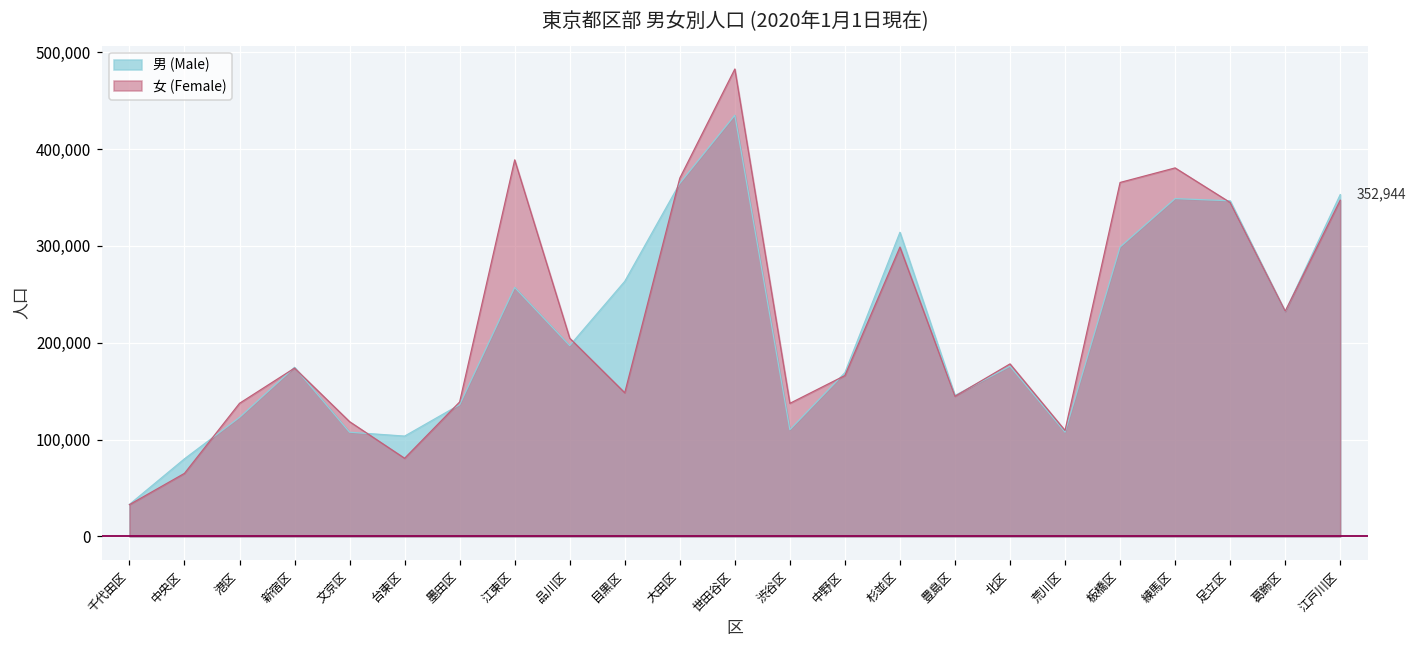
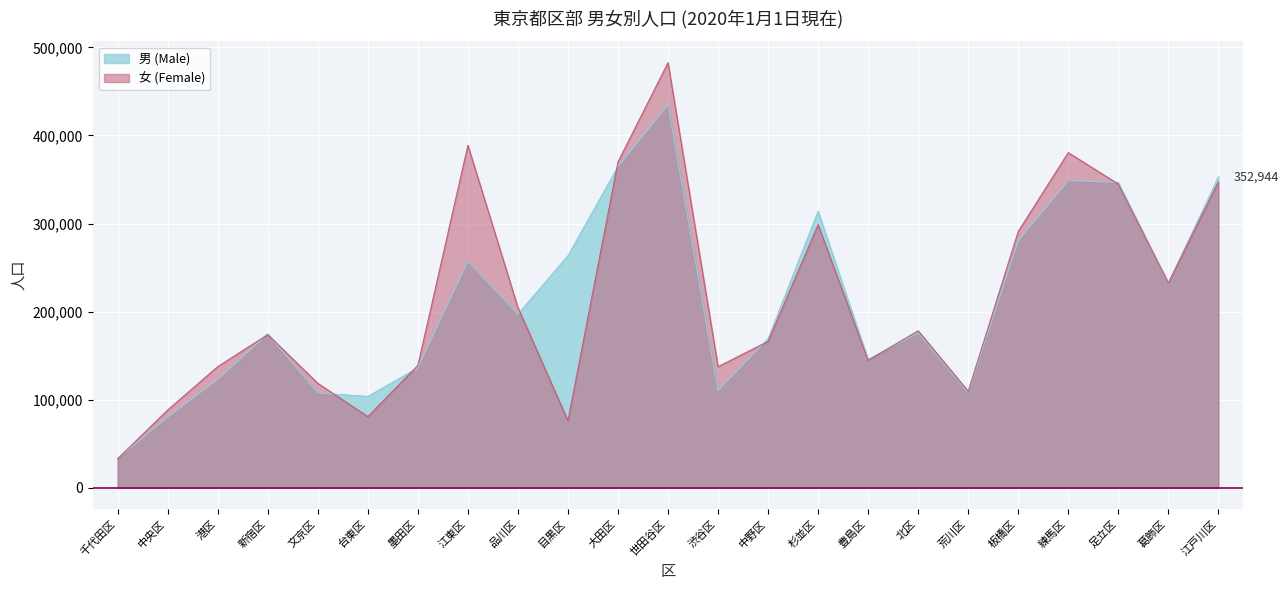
女 (Female), 中央区: 70,000 -> 90,000
女 (Female), 目黒区: 150,000 -> 80,000
男 (Male), 板橋区: 300,000 -> 280,000
女 (Female), 板橋区: 370,000 -> 290,000
